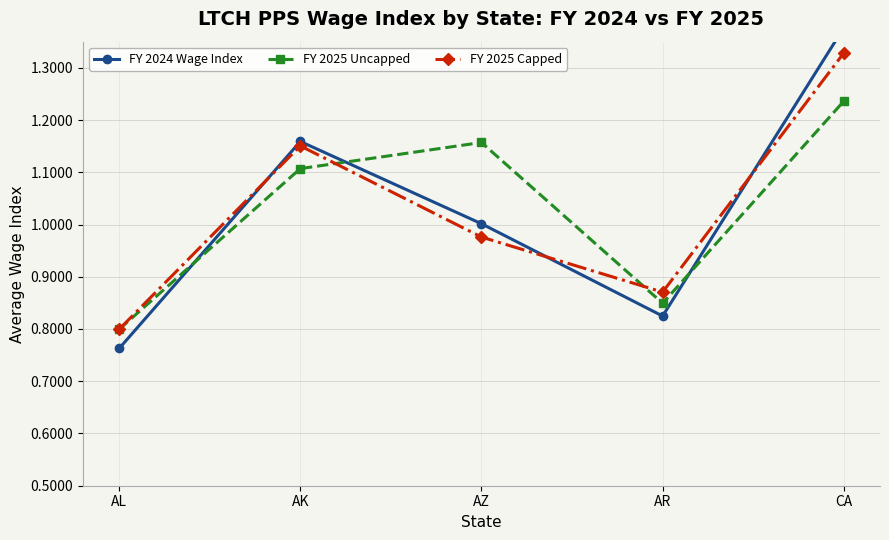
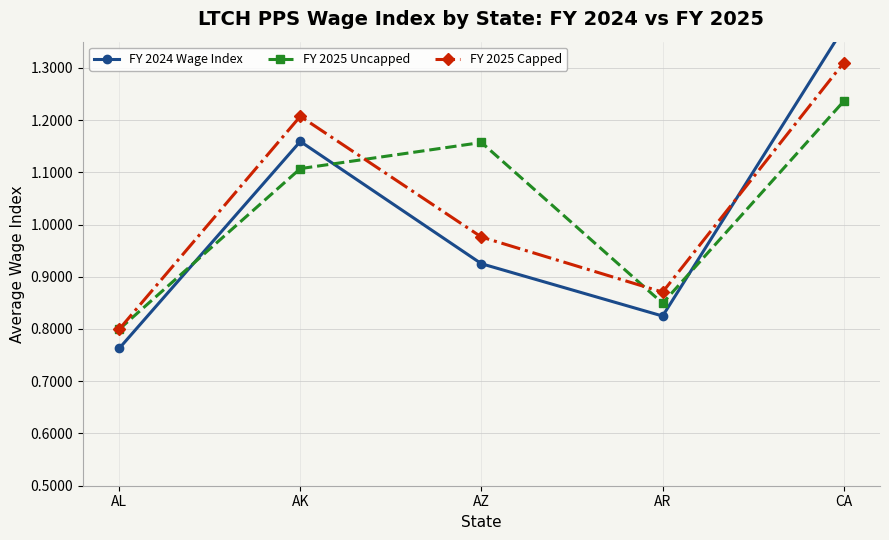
FY 2025 Capped, AK: 1.15 -> 1.21
FY 2024 Wage Index, AZ: 1.00 -> 0.92
FY 2025 Capped, CA: 1.33 -> 1.31
